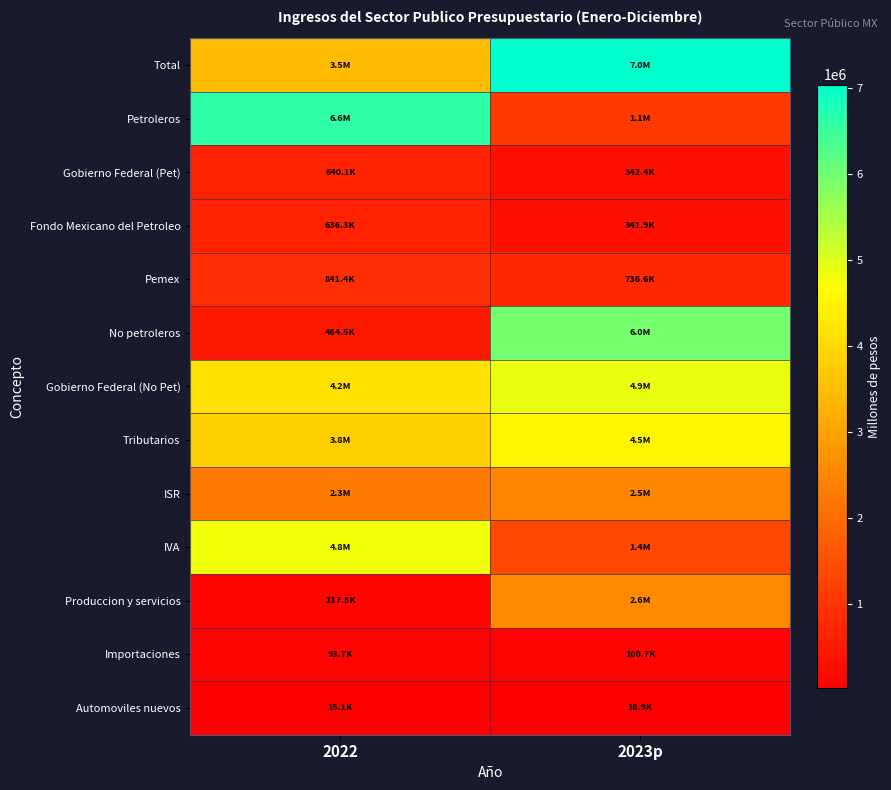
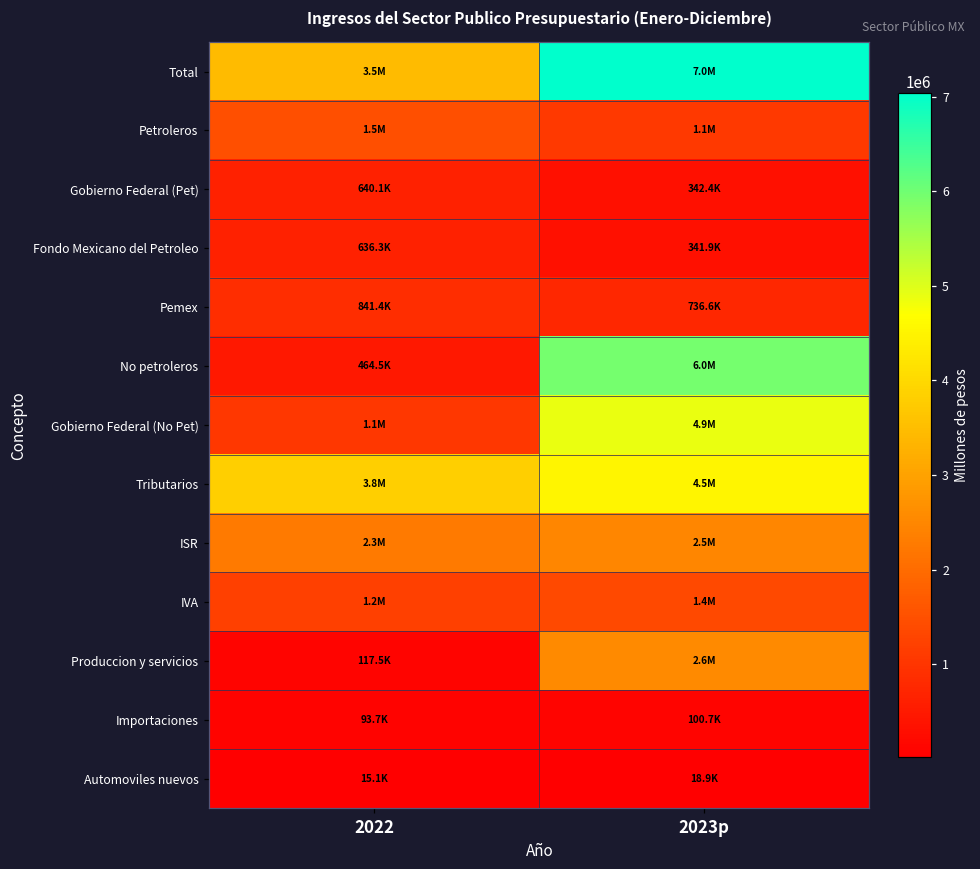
Petroleros, 2022: 6.6M -> 1.5M
Gobierno Federal (No Pet), 2022: 4.2M -> 1.1M
IVA, 2022: 4.8M -> 1.2M
